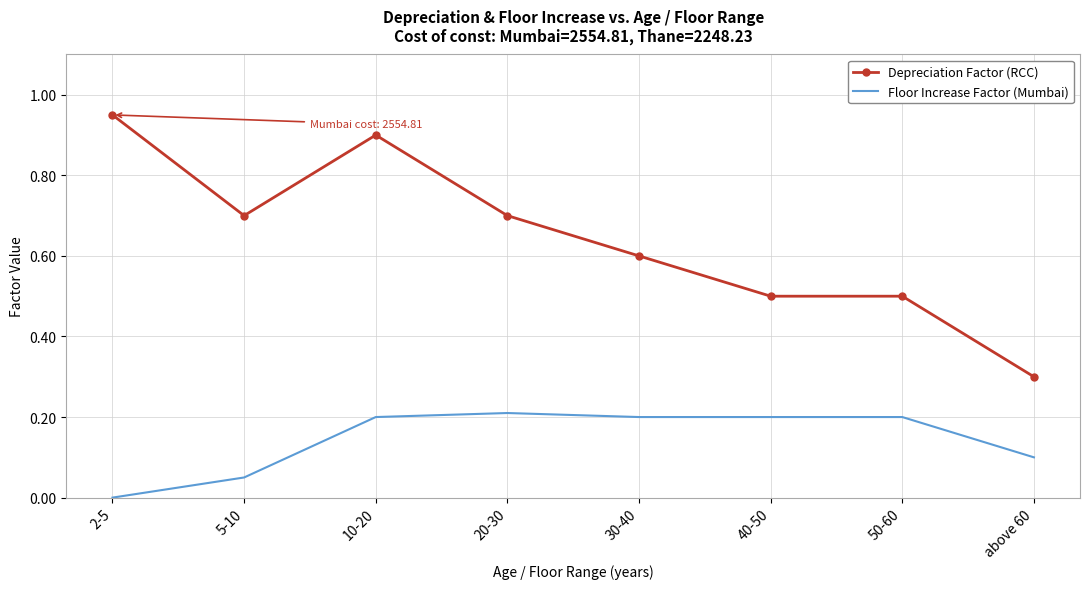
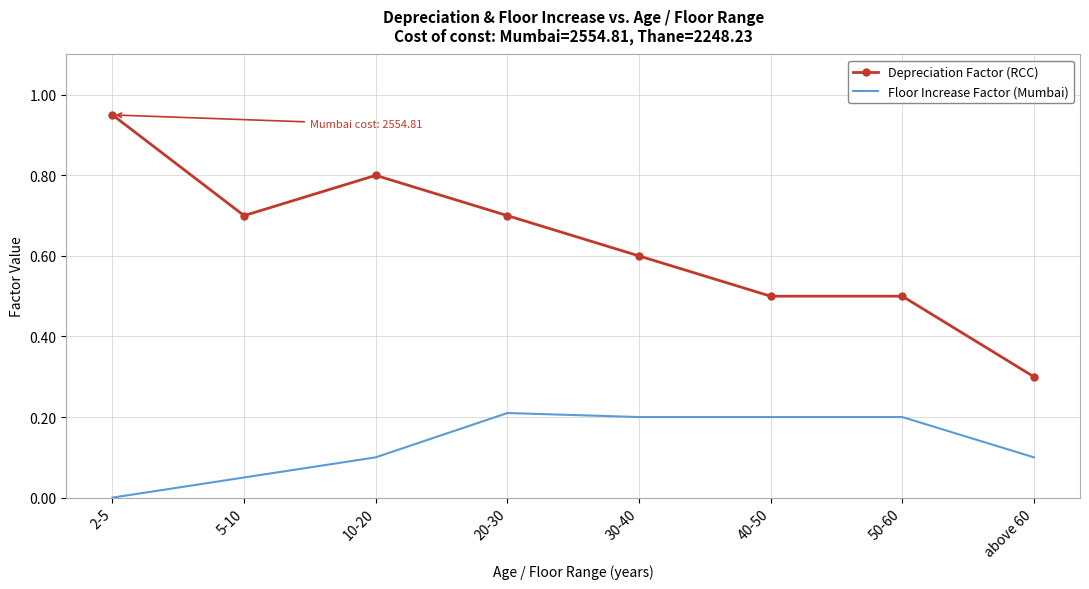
Depreciation Factor (RCC), 10-20: 0.9 -> 0.8
Floor Increase Factor (Mumbai), 10-20: 0.2 -> 0.1
